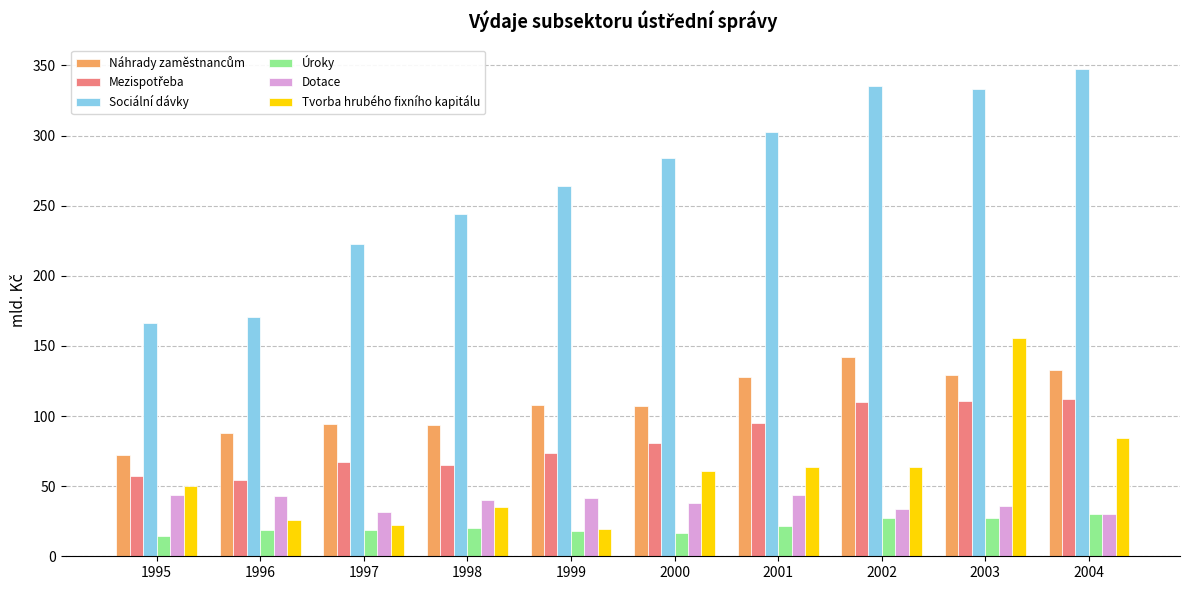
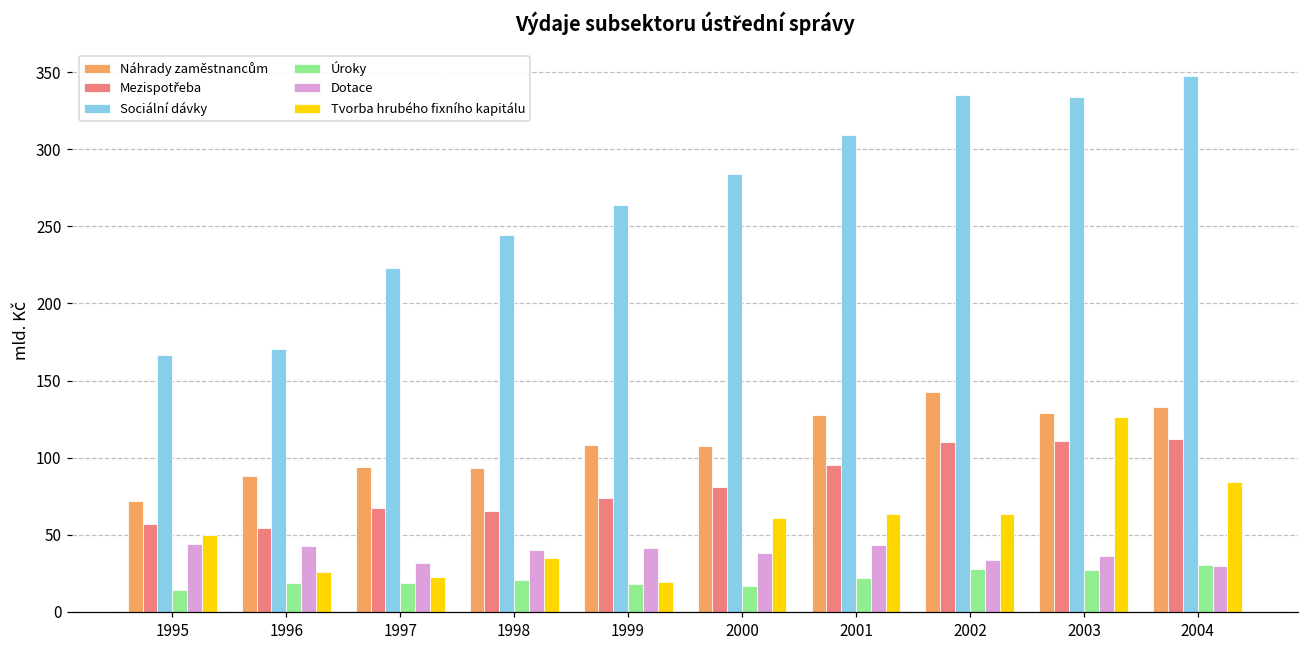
Sociální dávky, 2001: 302 -> 309
Tvorba hrubého fixního kapitálu, 2003: 155 -> 127
